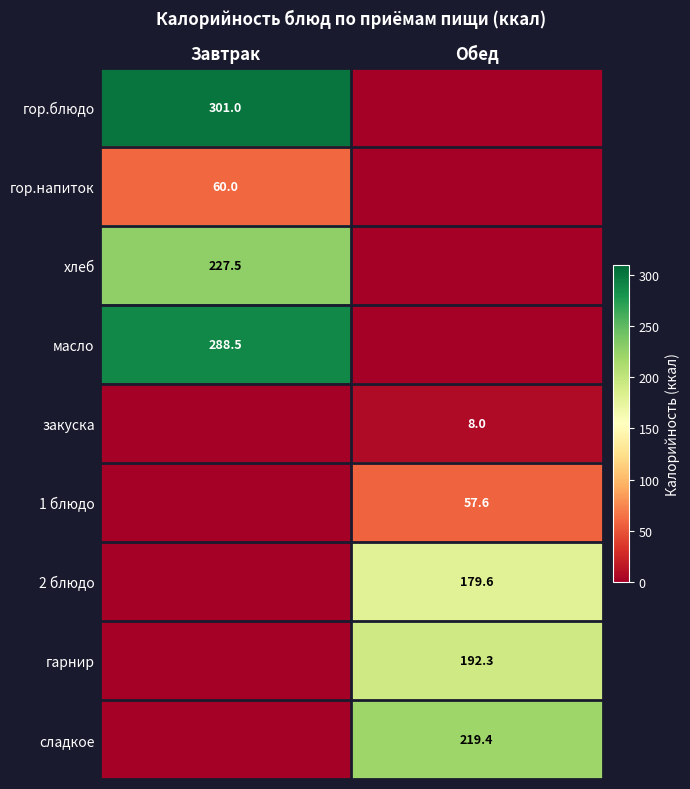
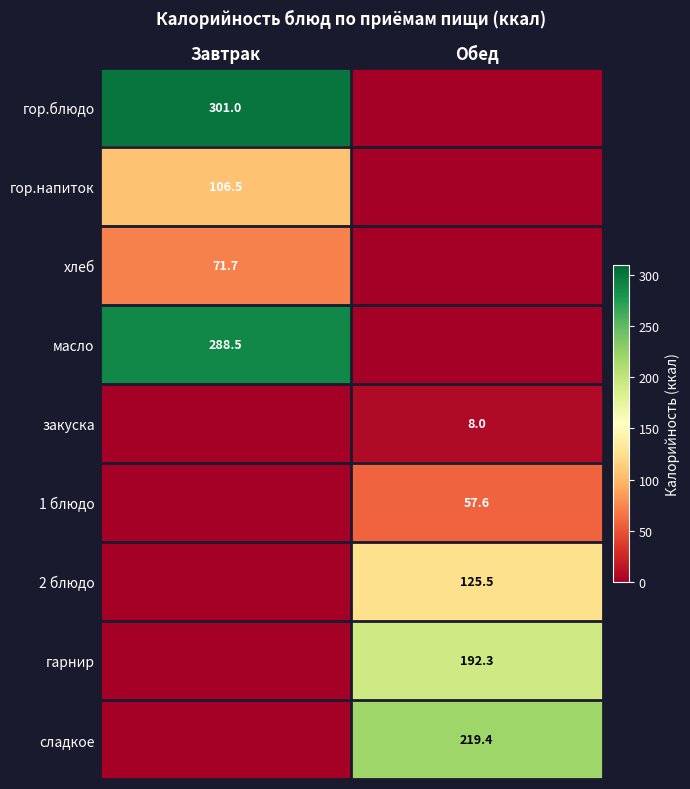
гор.напиток, Завтрак: 60.0 -> 106.5
хлеб, Завтрак: 227.5 -> 71.7
2 блюдо, Обед: 179.6 -> 125.5
